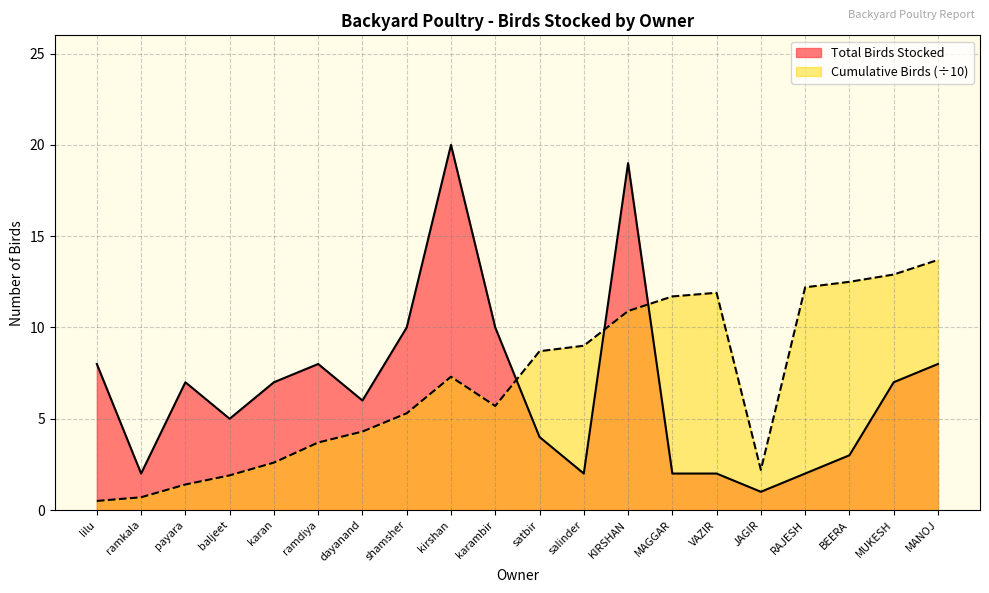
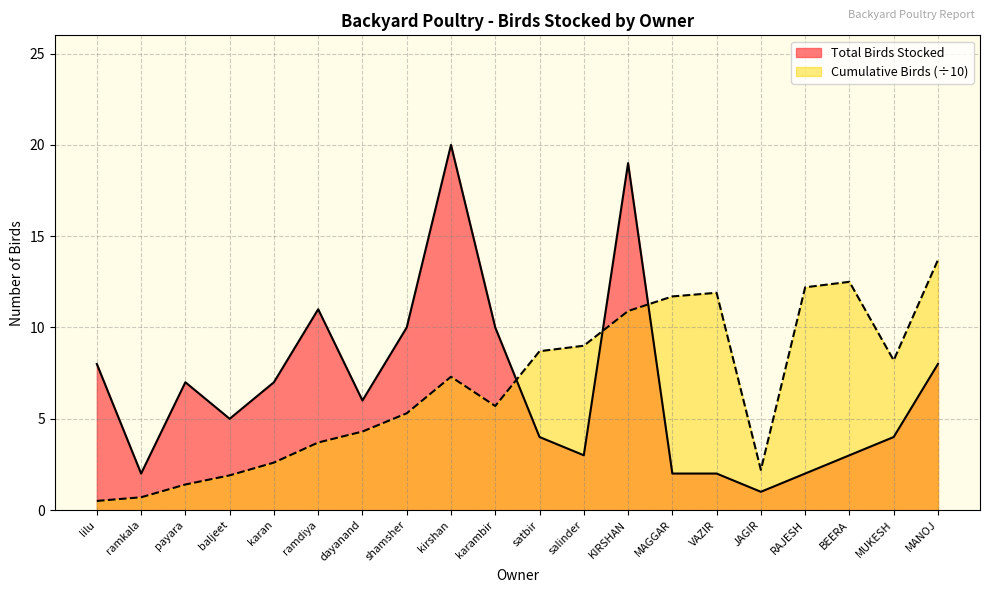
Total Birds Stocked, ramdiya: 8 -> 11
Total Birds Stocked, salinder: 2 -> 3
Total Birds Stocked, MUKESH: 7 -> 4
Cumulative Birds (÷10), MUKESH: 12.9 -> 8.2
